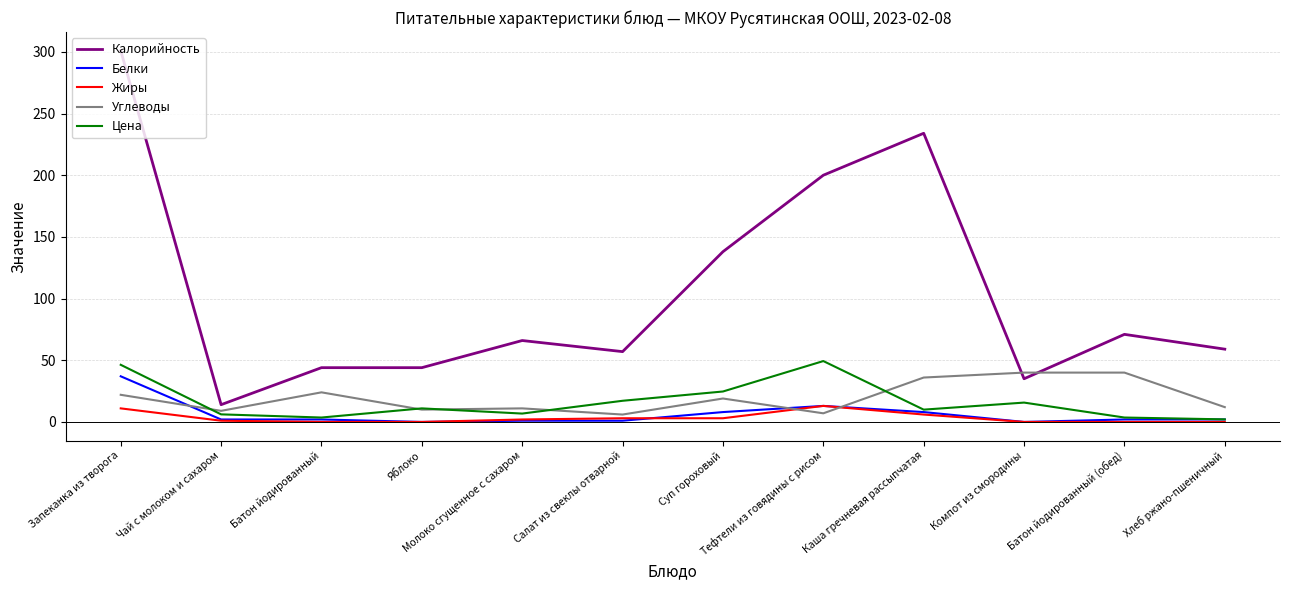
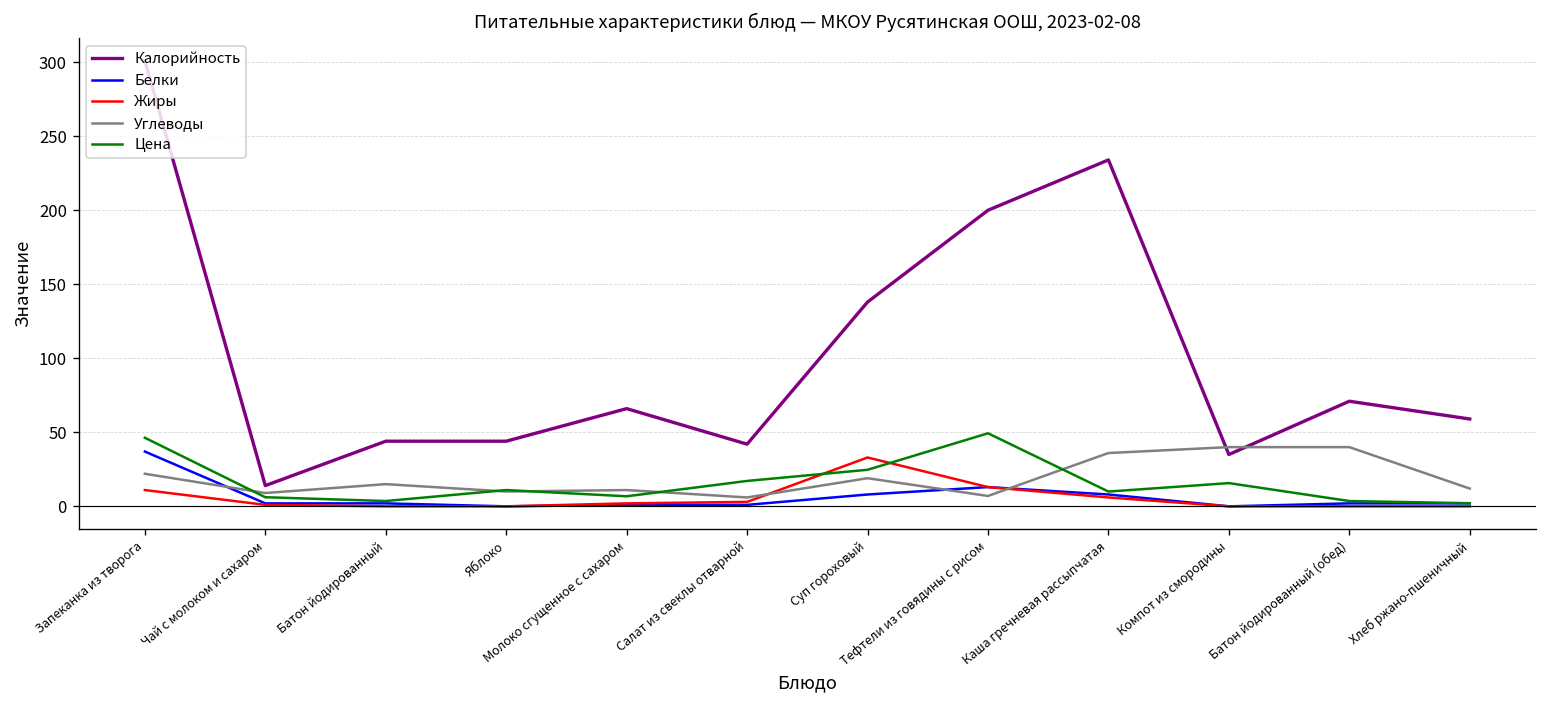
Углеводы, Батон йодированный: 24 -> 15
Калорийность, Салат из свеклы отварной: 57 -> 42
Жиры, Суп гороховый: 3 -> 33
